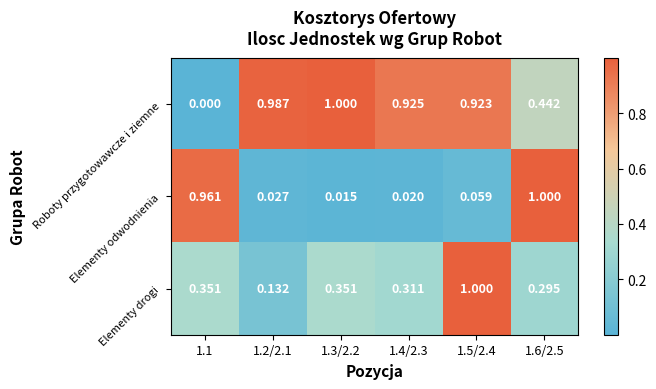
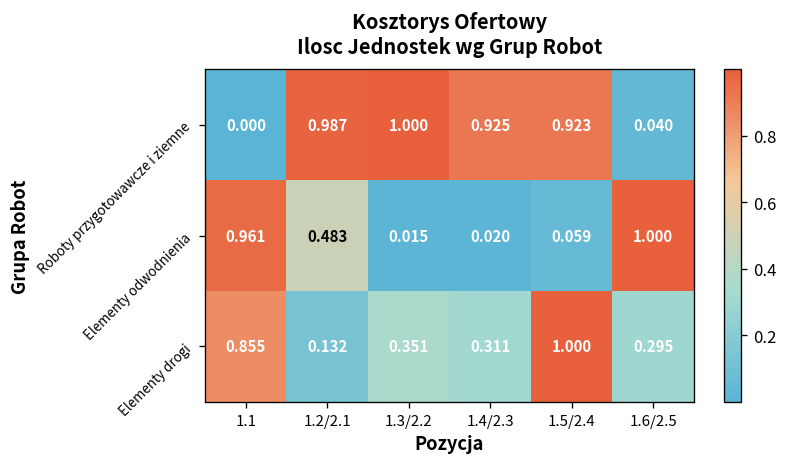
Roboty przygotowawcze i ziemne, 1.6/2.5: 0.442 -> 0.040
Elementy odwodnienia, 1.2/2.1: 0.027 -> 0.483
Elementy drogi, 1.1: 0.351 -> 0.855
